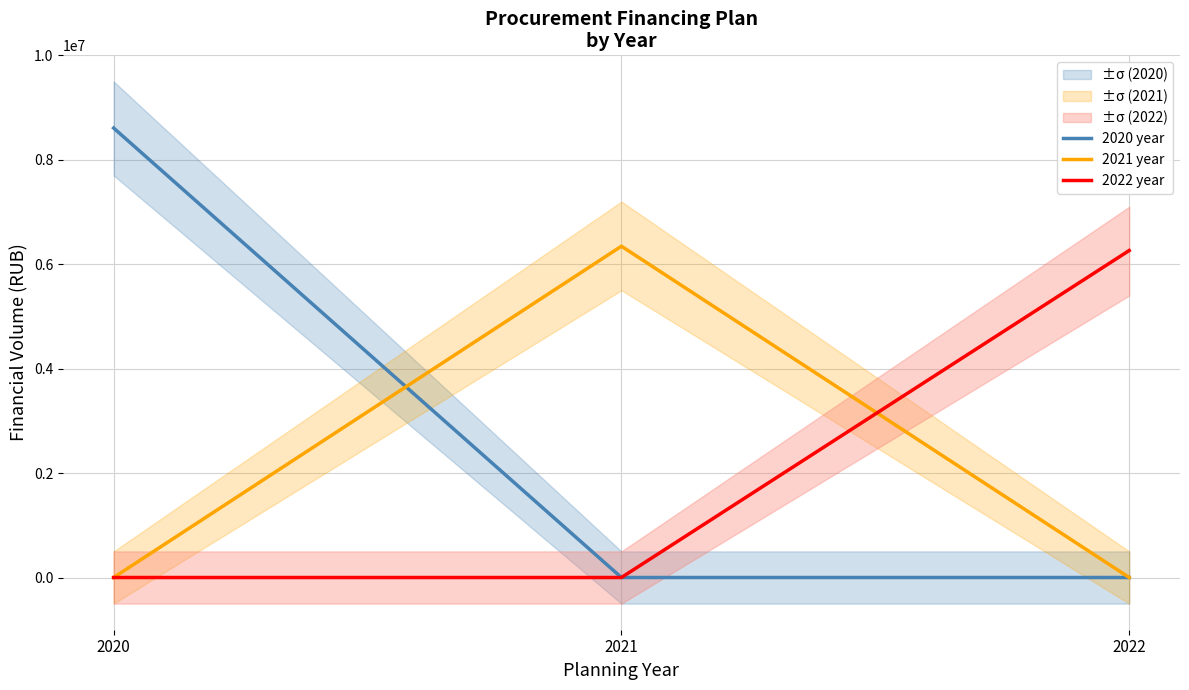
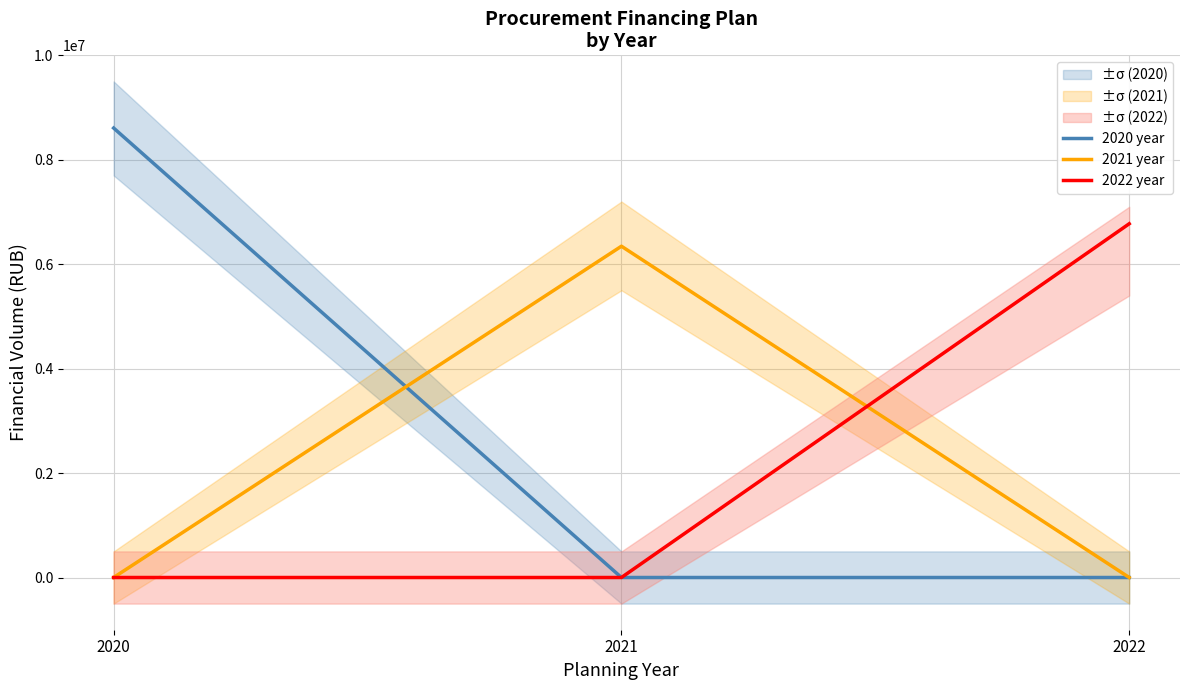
2022 year, 2022: 6300000 -> 6800000
